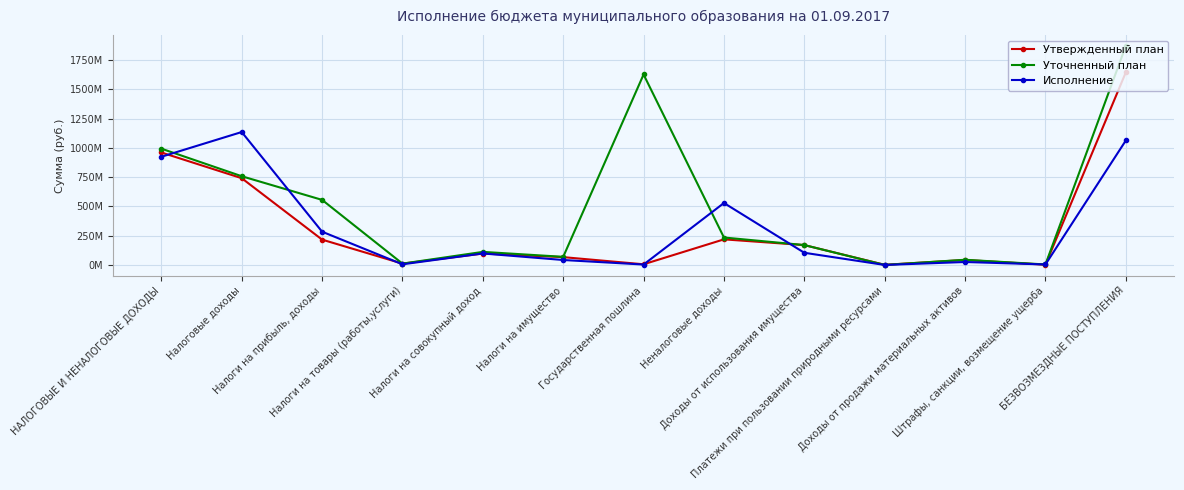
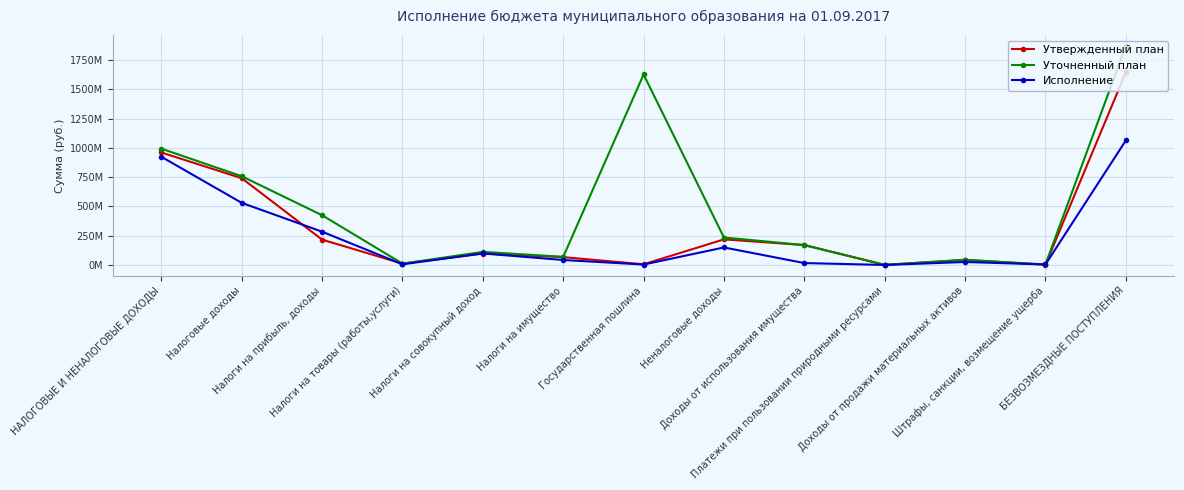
Исполнение, Налоговые доходы: 1140000000 -> 530000000
Уточненный план, Налоги на прибыль, доходы: 560000000 -> 430000000
Исполнение, Неналоговые доходы: 530000000 -> 150000000
Исполнение, Доходы от использования имущества: 100000000 -> 20000000
